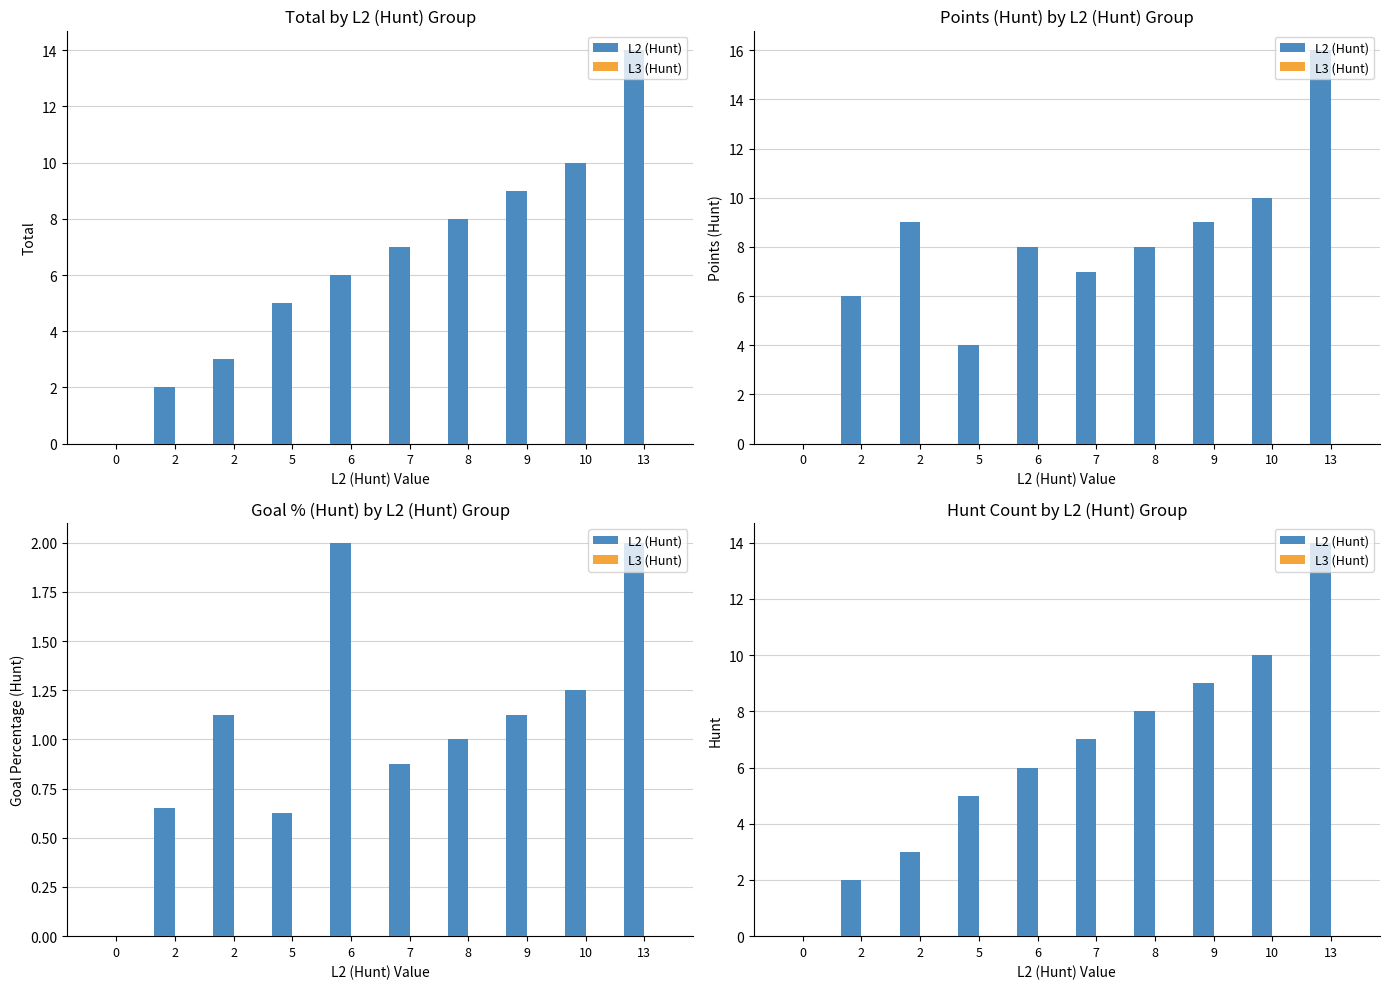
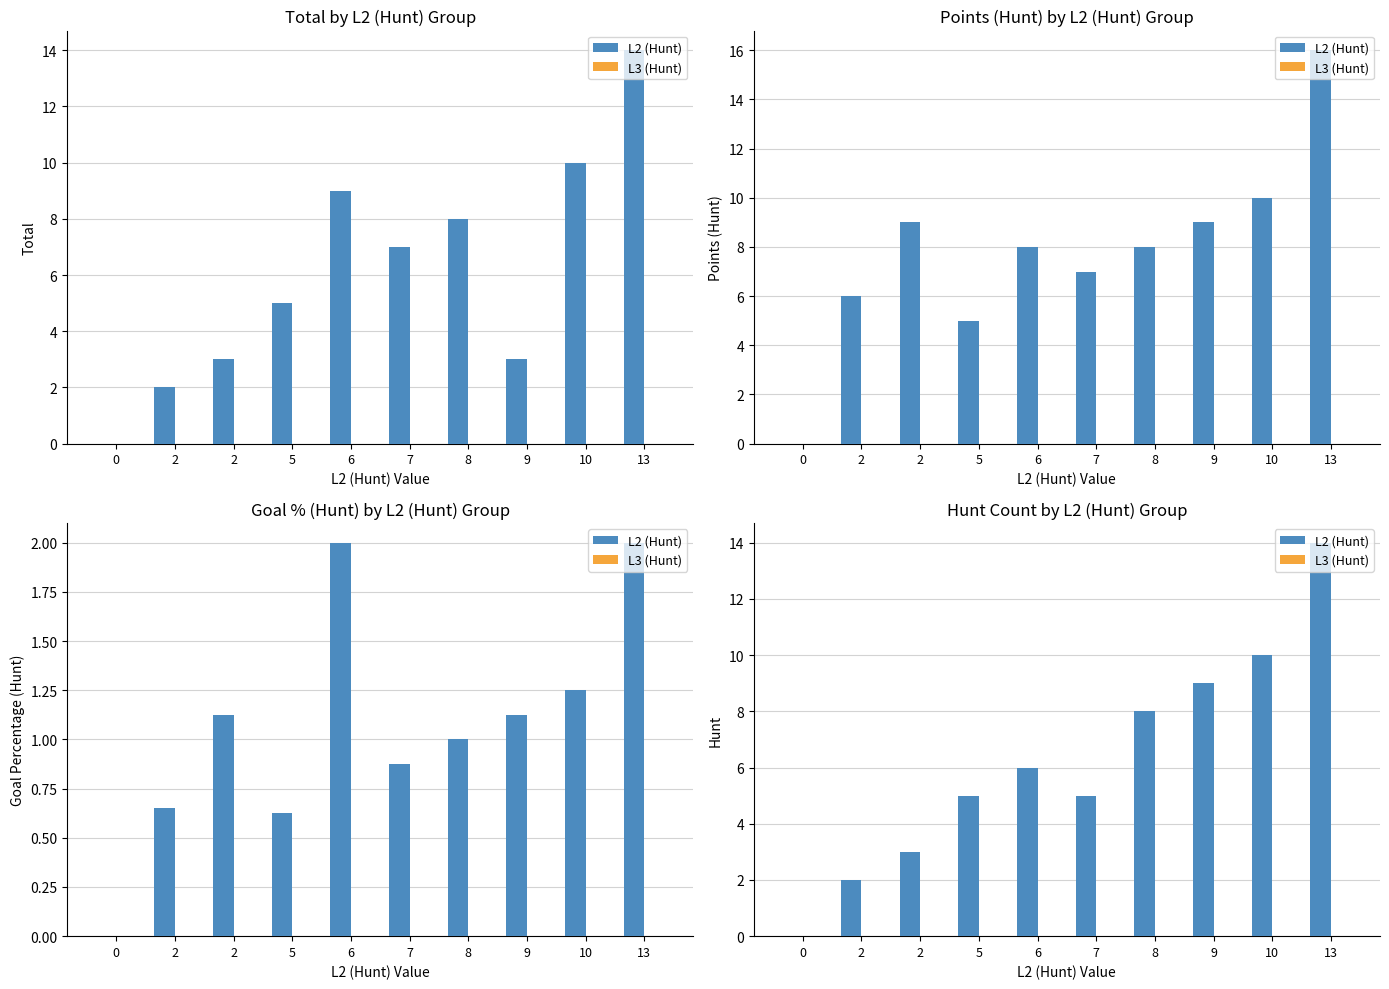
Total by L2 (Hunt) Group, L2 (Hunt), 6: 6 -> 9
Total by L2 (Hunt) Group, L2 (Hunt), 9: 9 -> 3
Points (Hunt) by L2 (Hunt) Group, L2 (Hunt), 5: 4 -> 5
Hunt Count by L2 (Hunt) Group, L2 (Hunt), 7: 7 -> 5
